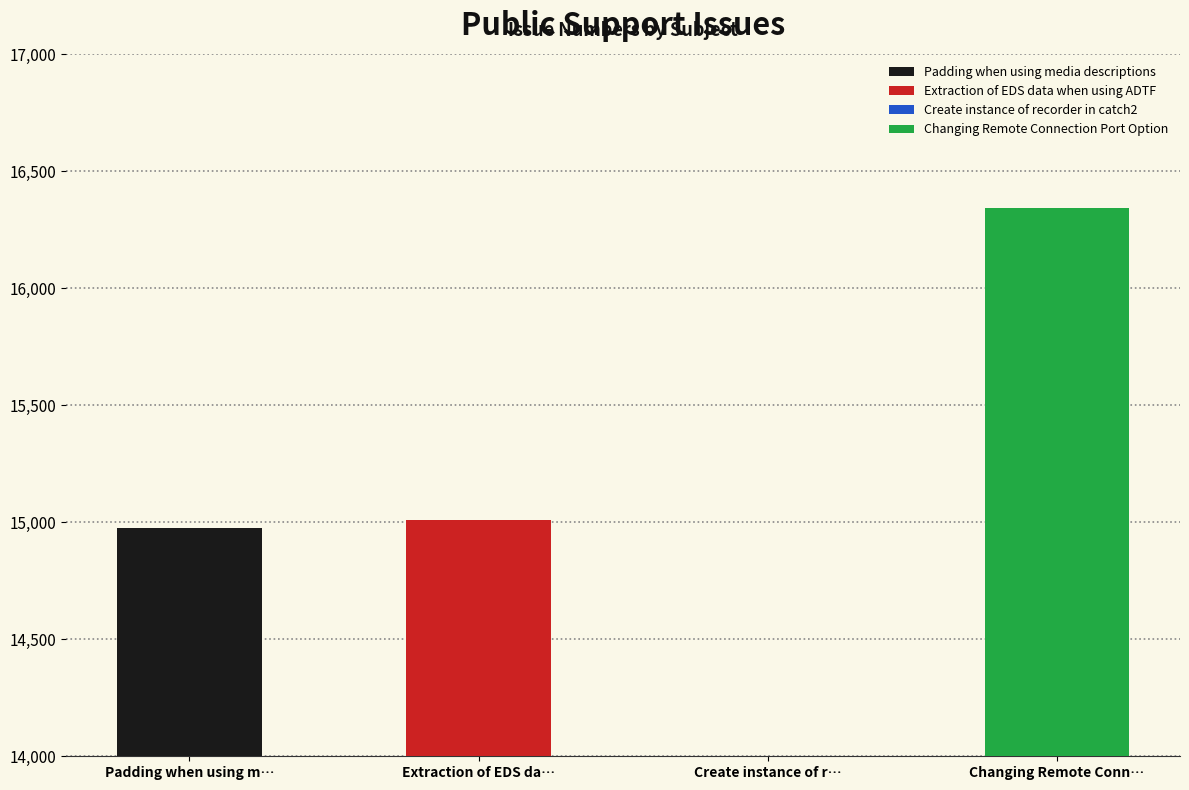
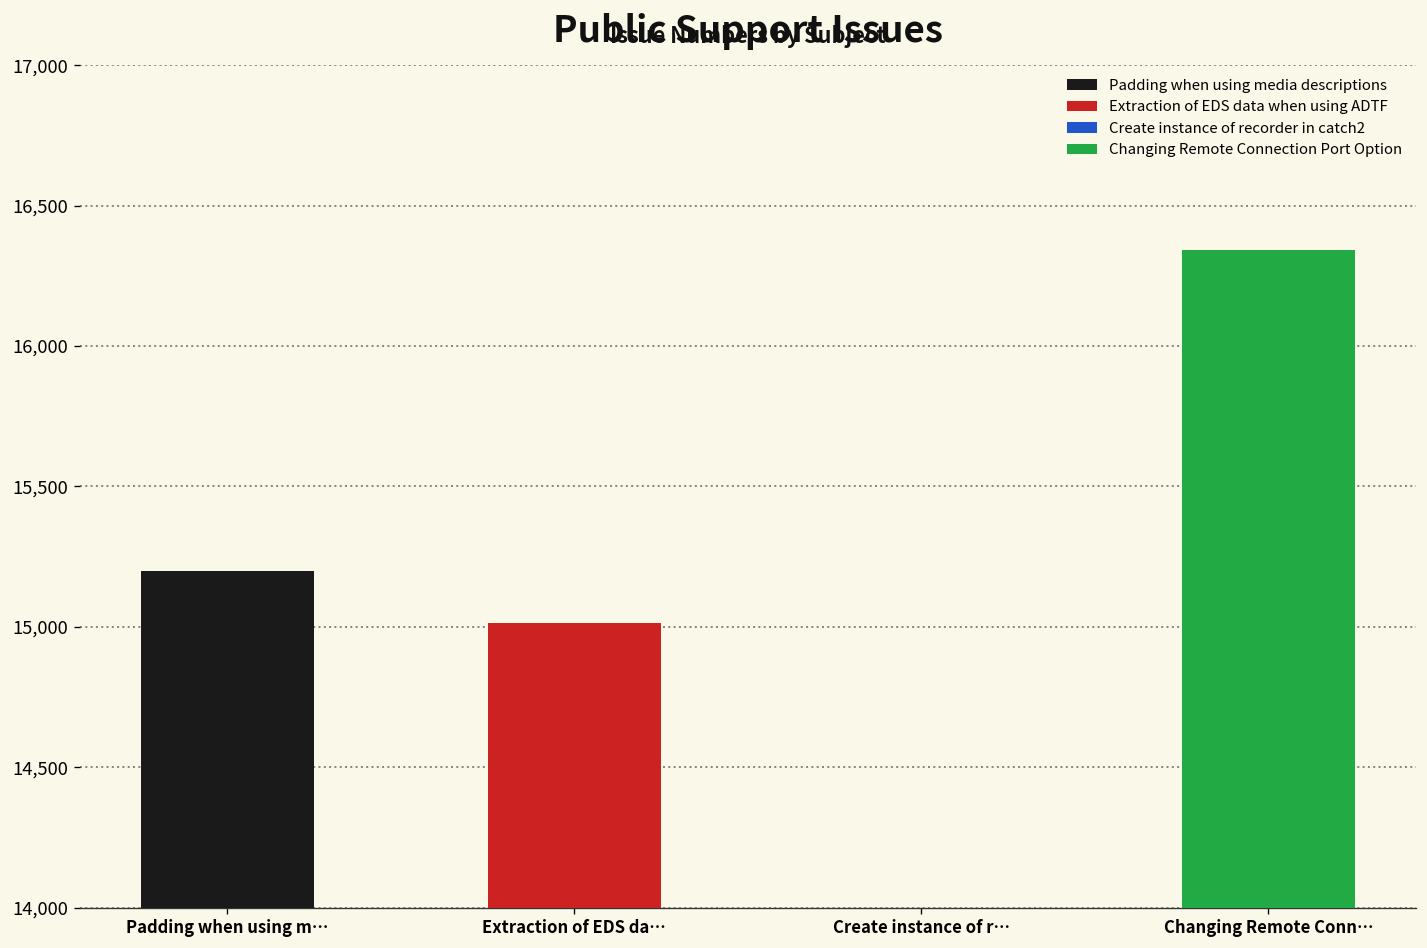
Padding when using m…: 14,980 -> 15,200
